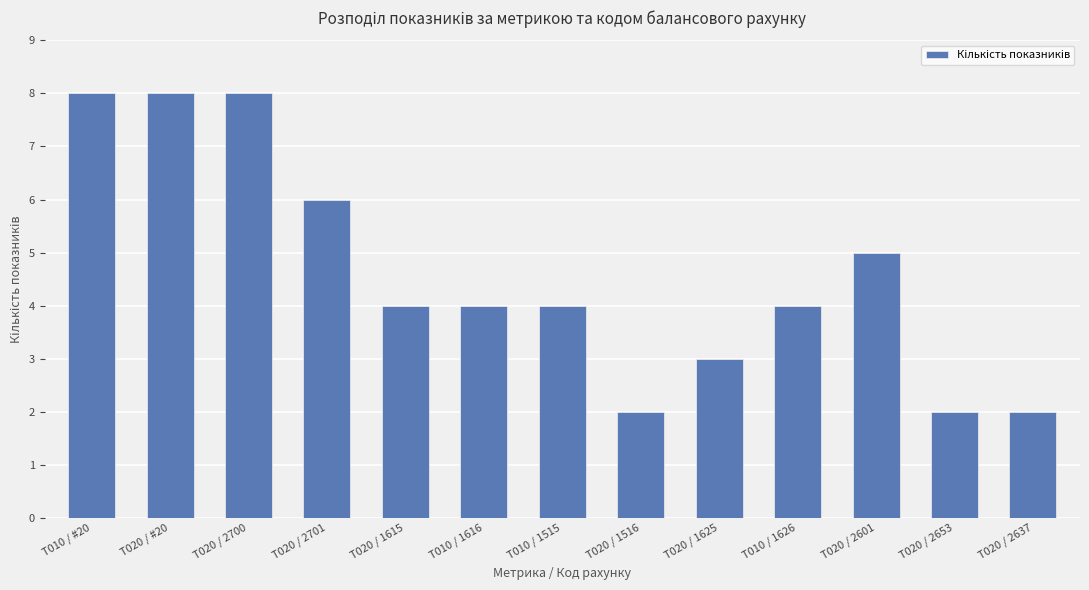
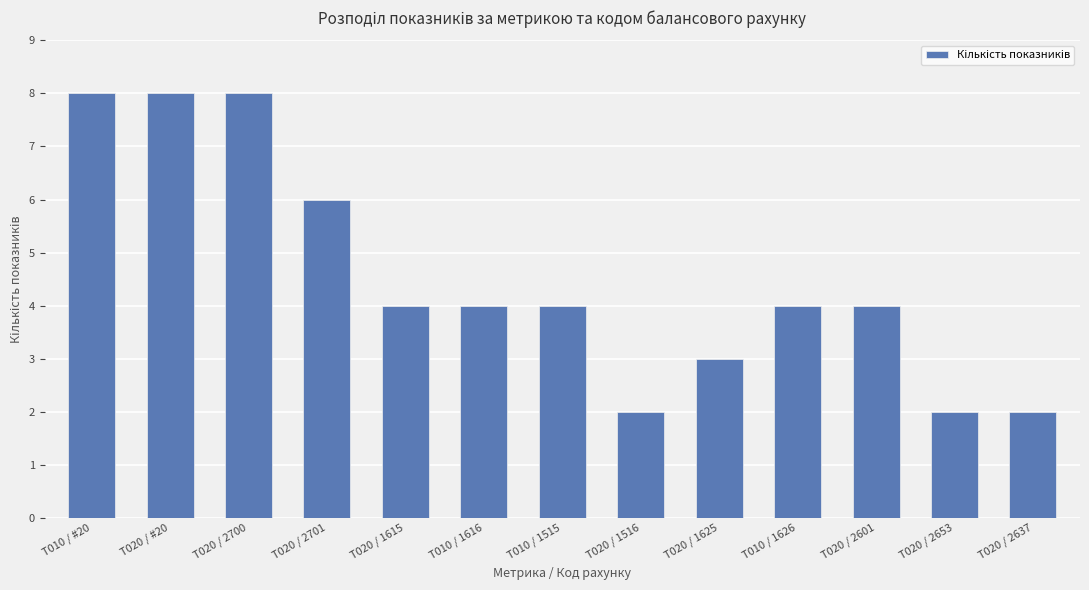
T020 / 2601: 5 -> 4
